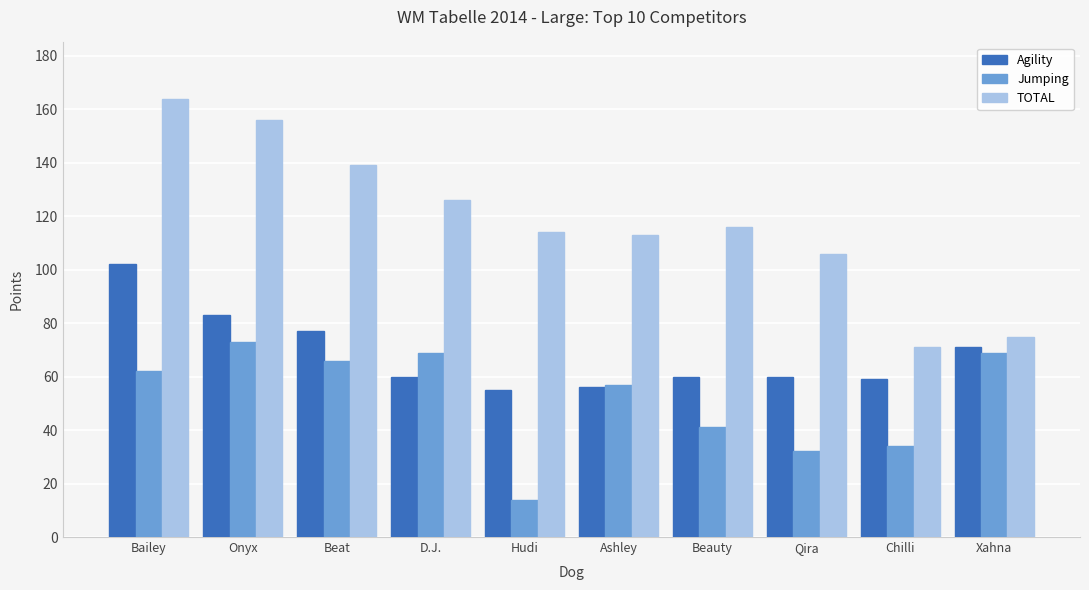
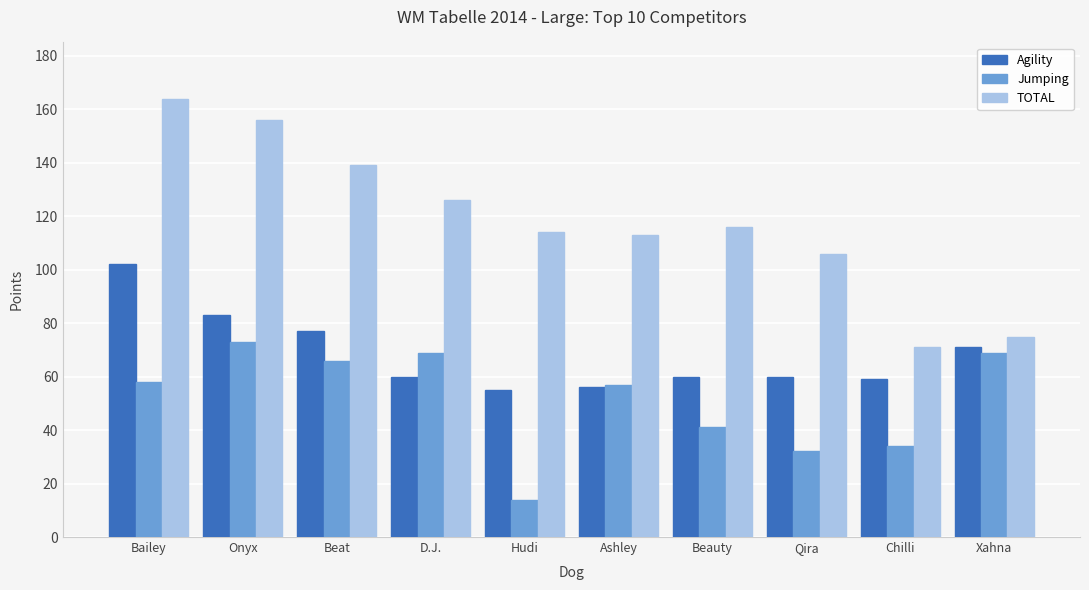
Jumping, Bailey: 62 -> 58
